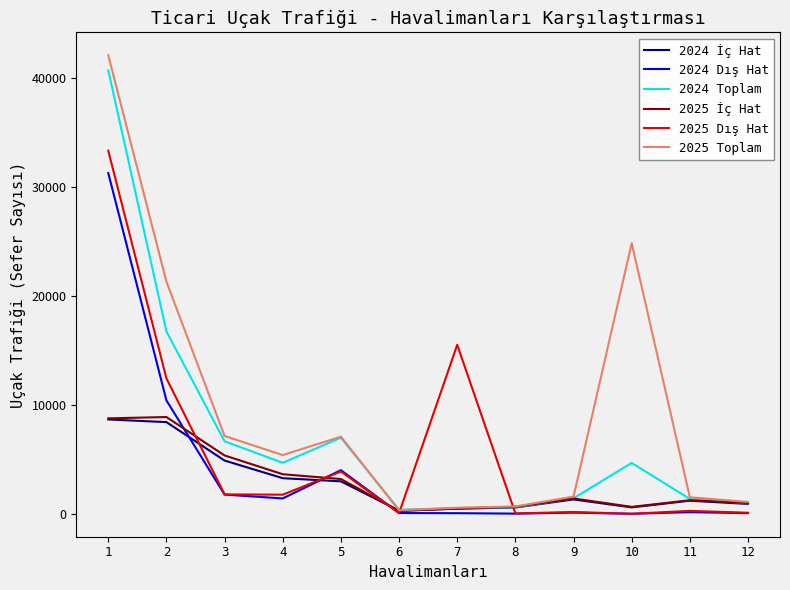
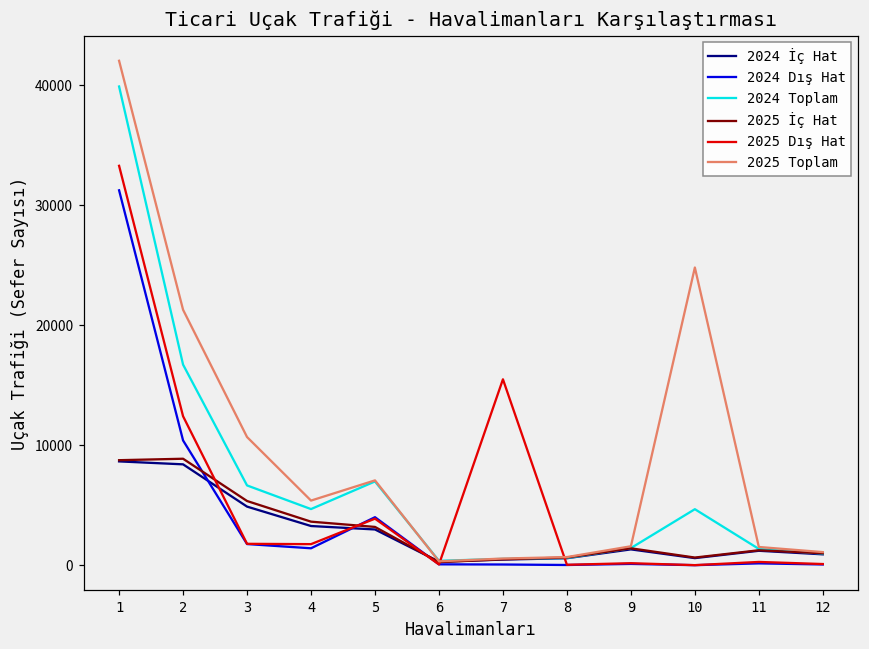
2024 Toplam, 1: 40700 -> 39900
2025 Toplam, 3: 7100 -> 10700
